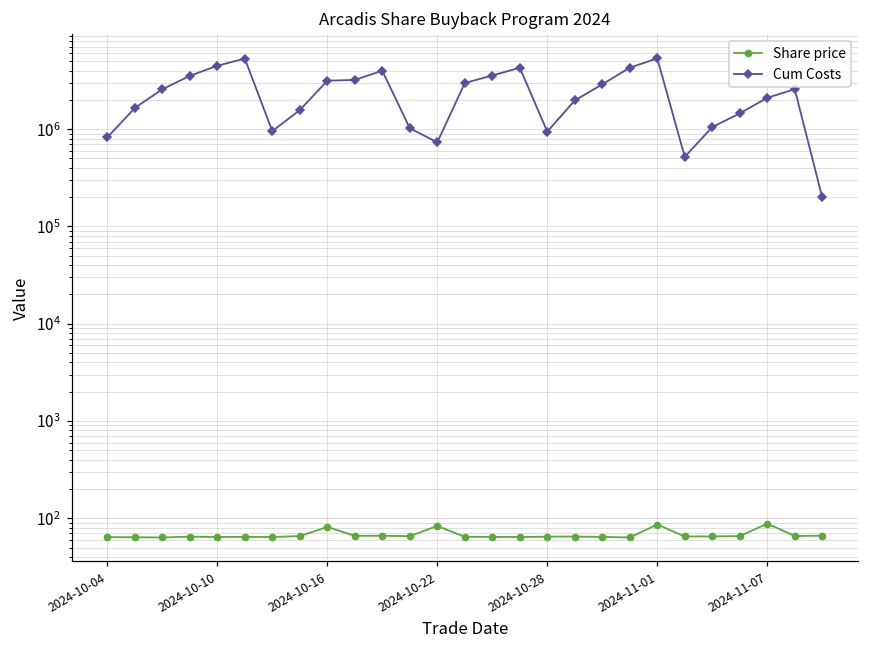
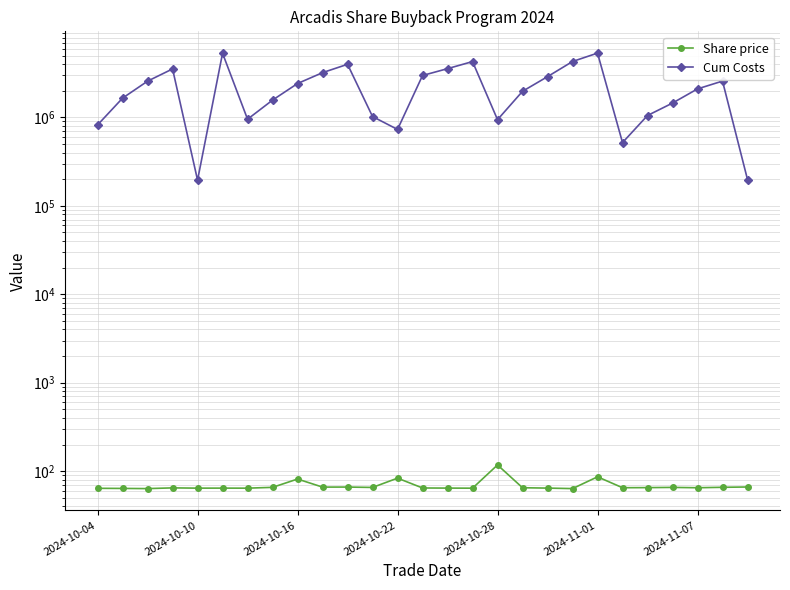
Cum Costs, 2024-10-10: 4000000 -> 200000
Cum Costs, 2024-10-16: 3200000 -> 2400000
Share price, 2024-10-28: 60 -> 120
Share price, 2024-11-07: 90 -> 60
